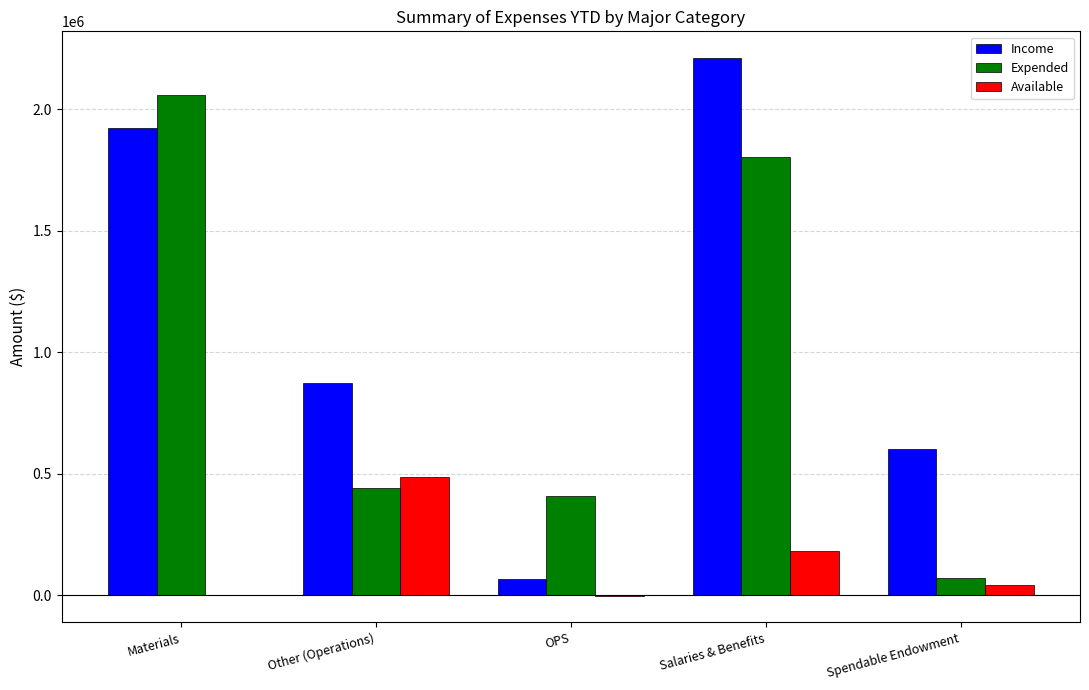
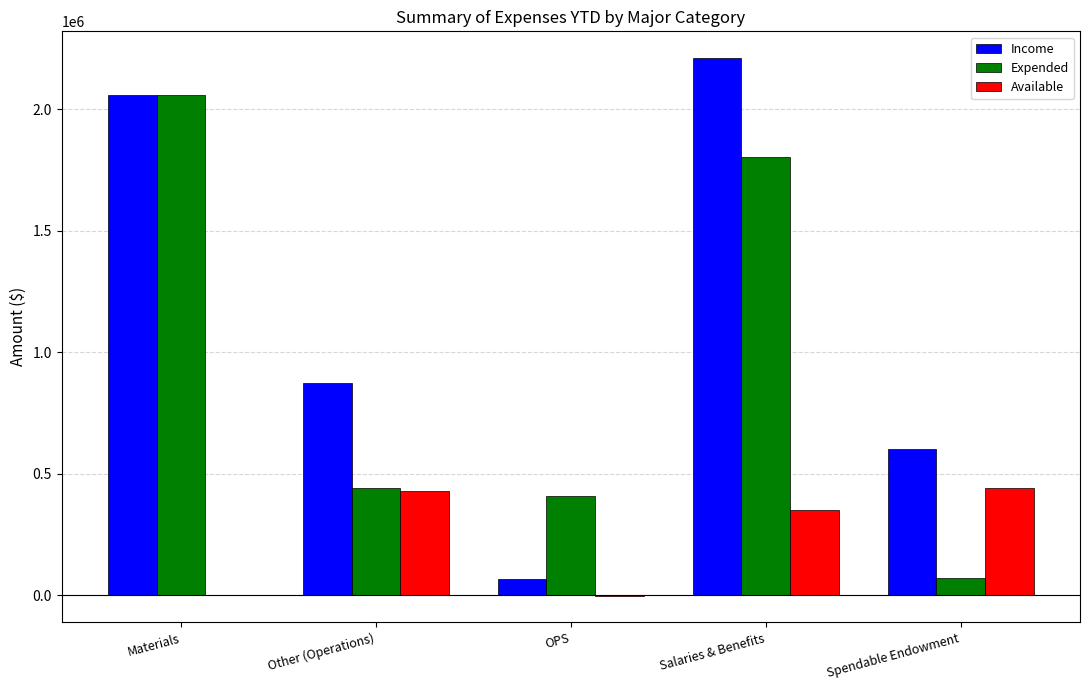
Income, Materials: 1920000 -> 2060000
Available, Other (Operations): 490000 -> 430000
Available, Salaries & Benefits: 180000 -> 350000
Available, Spendable Endowment: 40000 -> 440000
